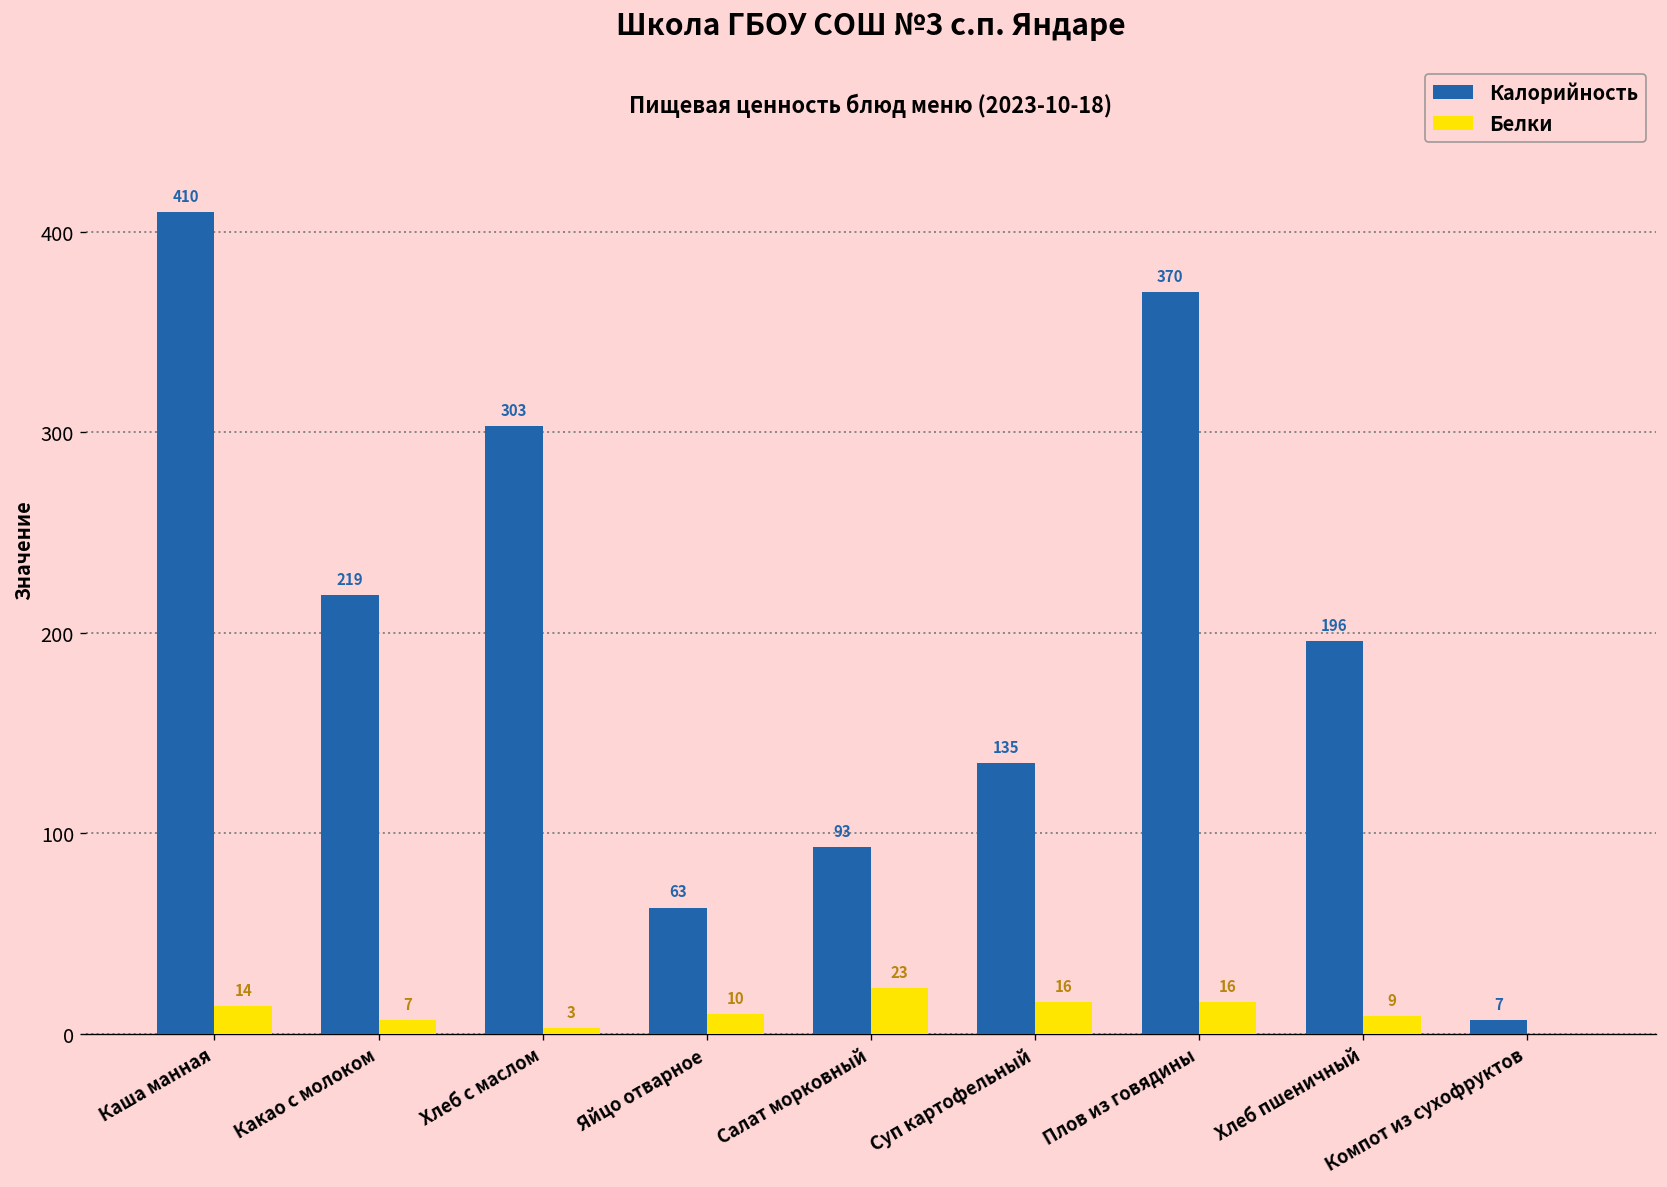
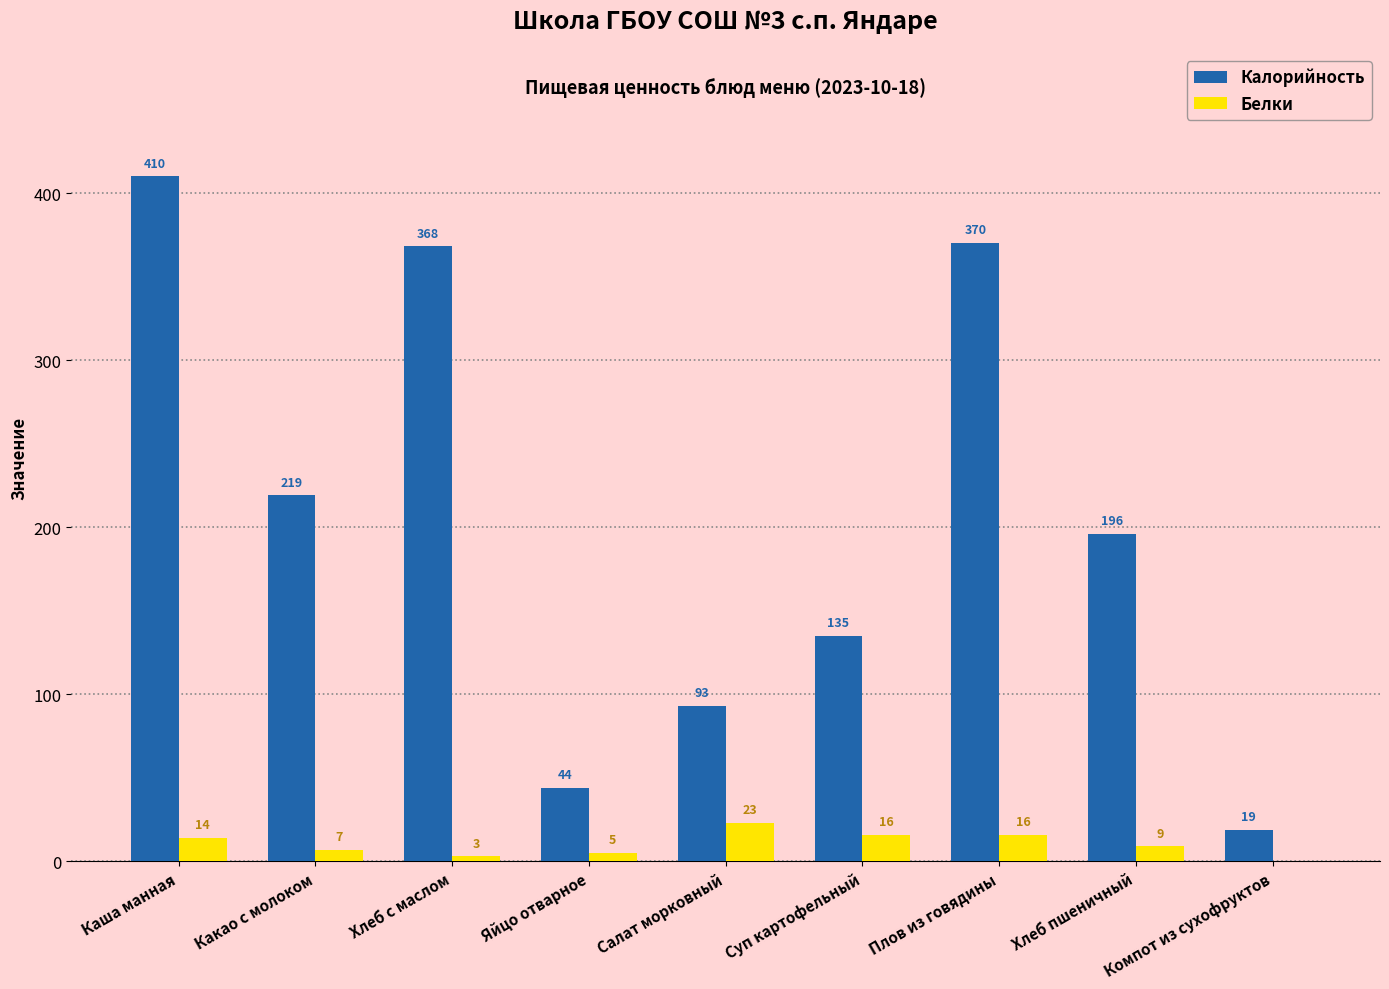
Калорийность, Хлеб с маслом: 303 -> 368
Калорийность, Яйцо отварное: 63 -> 44
Белки, Яйцо отварное: 10 -> 5
Калорийность, Компот из сухофруктов: 7 -> 19
